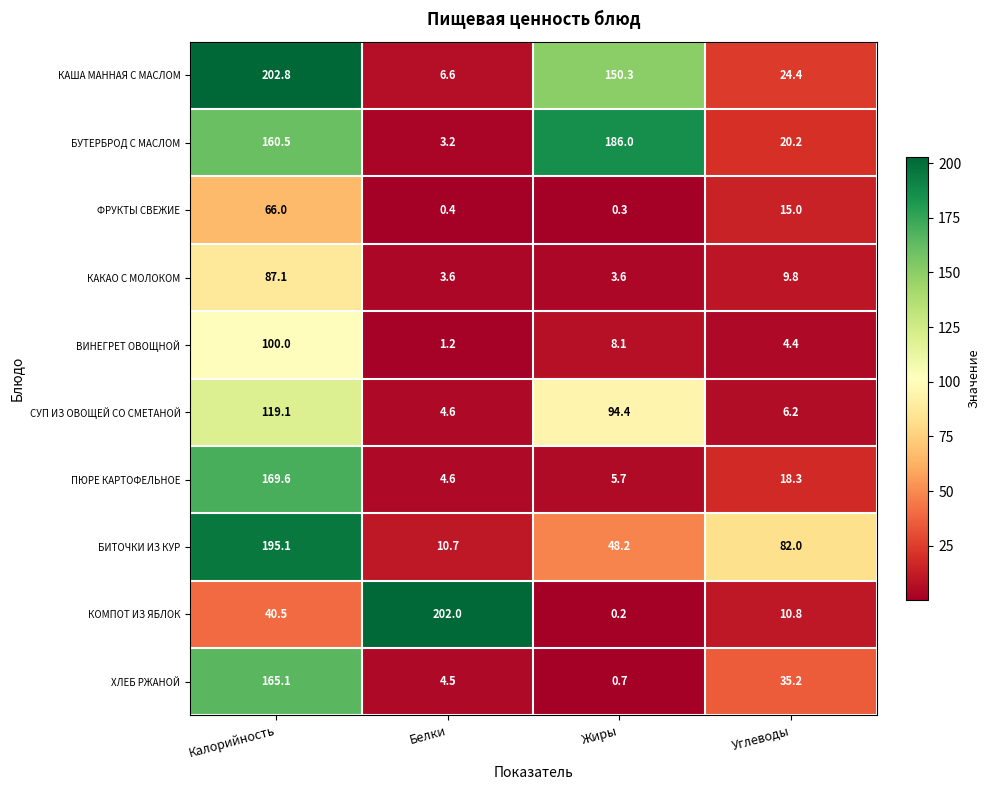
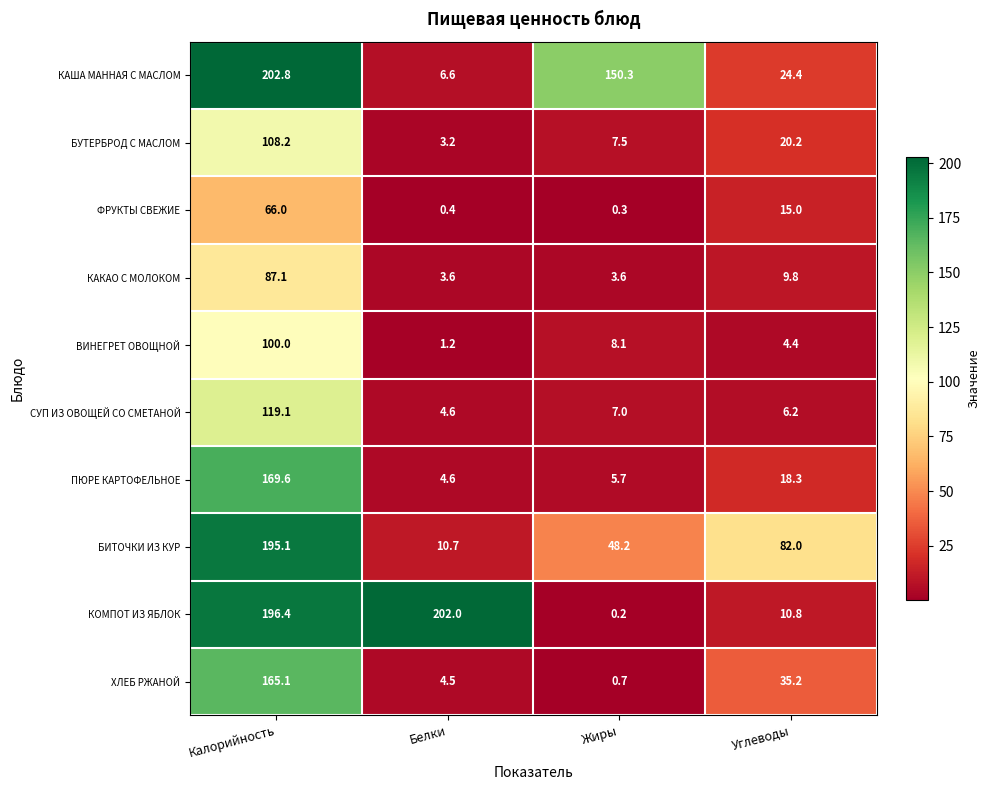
БУТЕРБРОД С МАСЛОМ, Калорийность: 160.5 -> 108.2
БУТЕРБРОД С МАСЛОМ, Жиры: 186.0 -> 7.5
СУП ИЗ ОВОЩЕЙ СО СМЕТАНОЙ, Жиры: 94.4 -> 7.0
КОМПОТ ИЗ ЯБЛОК, Калорийность: 40.5 -> 196.4
